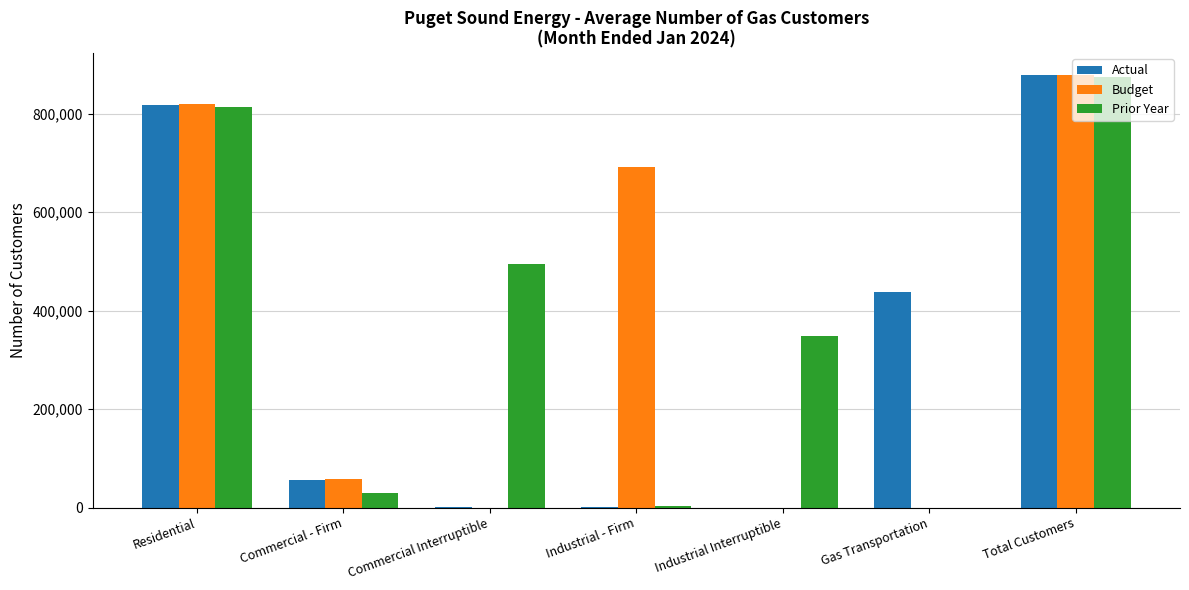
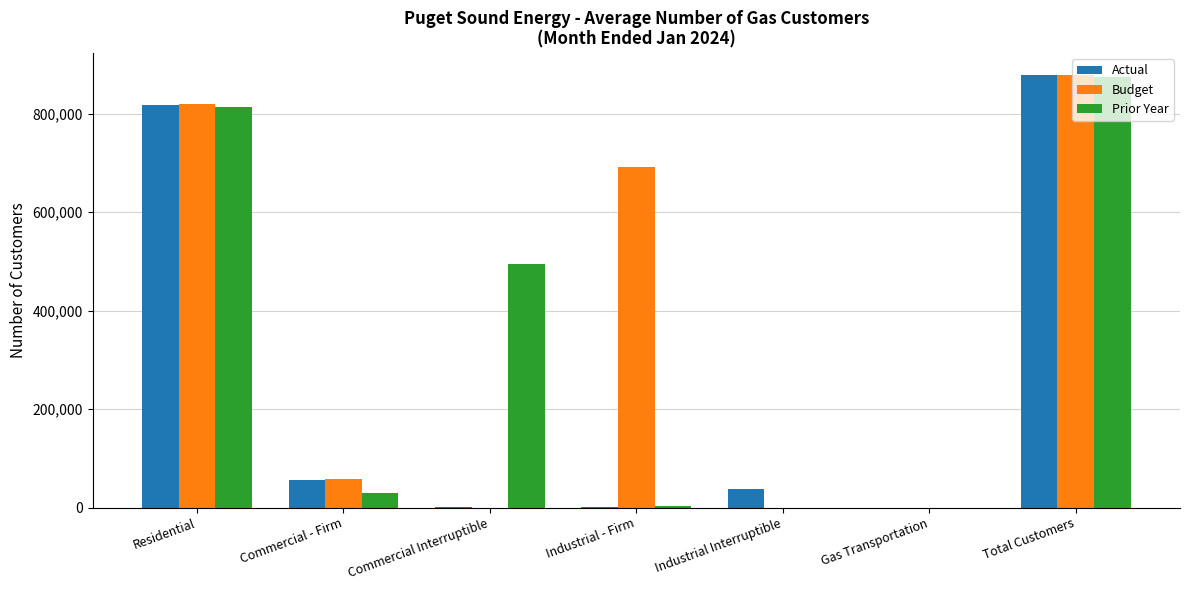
Actual, Industrial Interruptible: 0 -> 40,000
Prior Year, Industrial Interruptible: 350,000 -> 0
Actual, Gas Transportation: 440,000 -> 0
